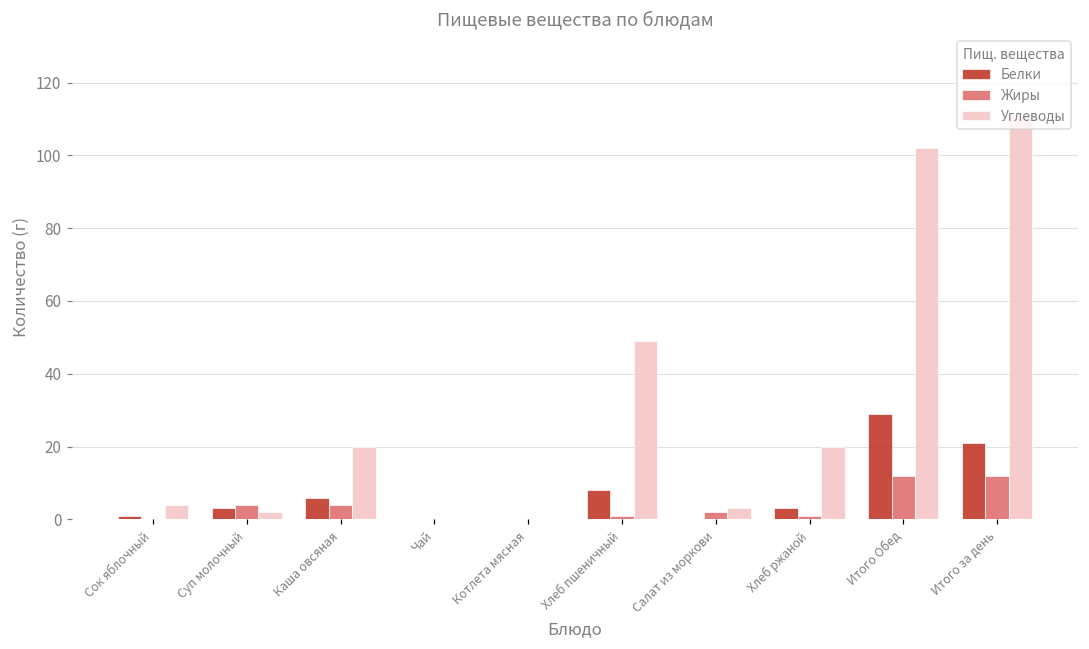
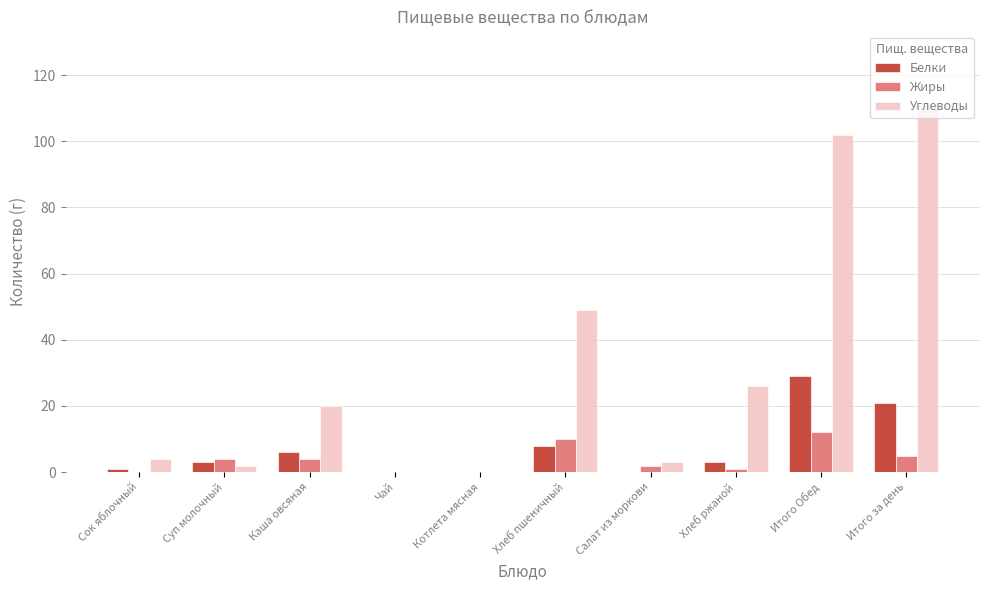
Жиры, Хлеб пшеничный: 1 -> 10
Углеводы, Хлеб ржаной: 20 -> 26
Жиры, Итого за день: 12 -> 5
